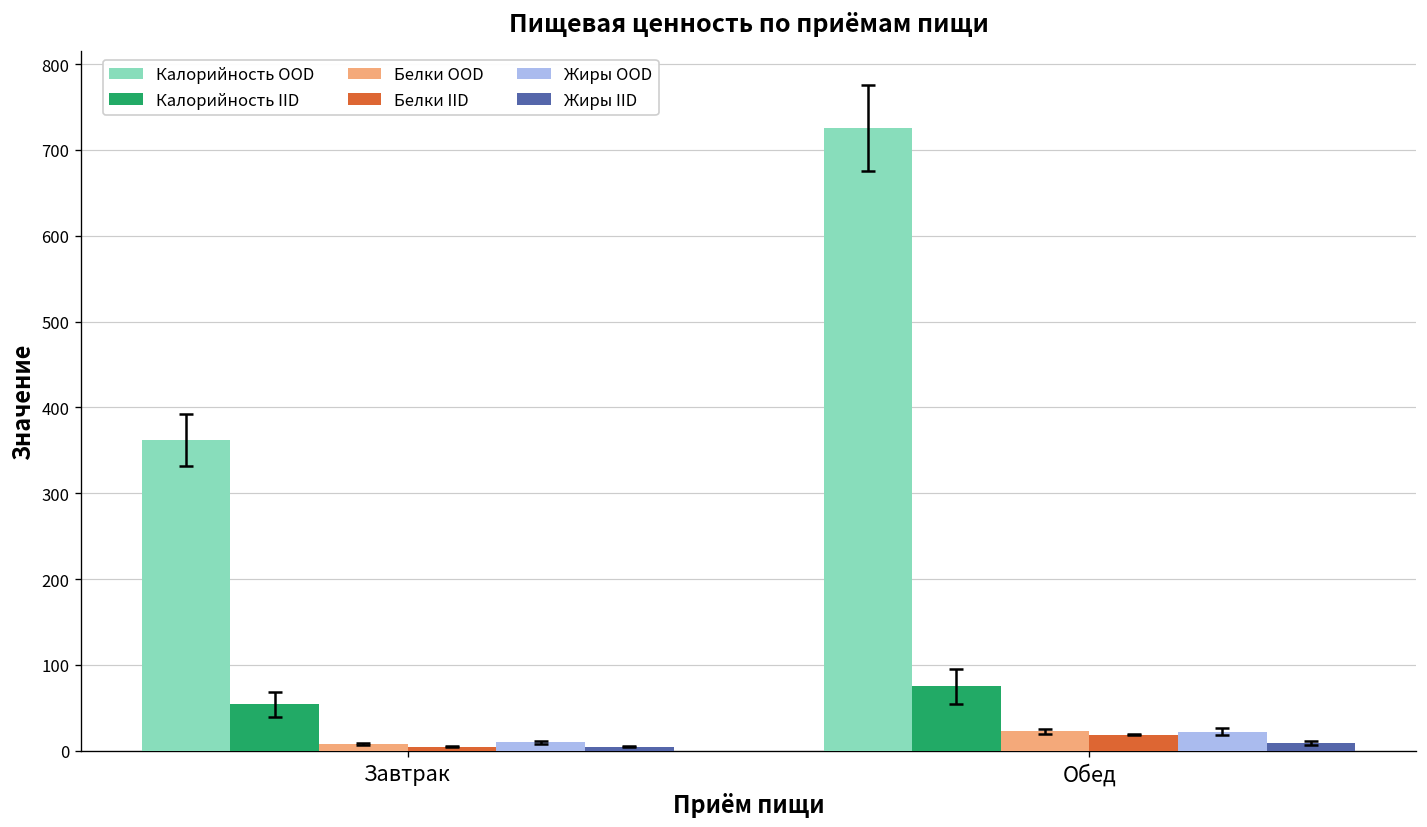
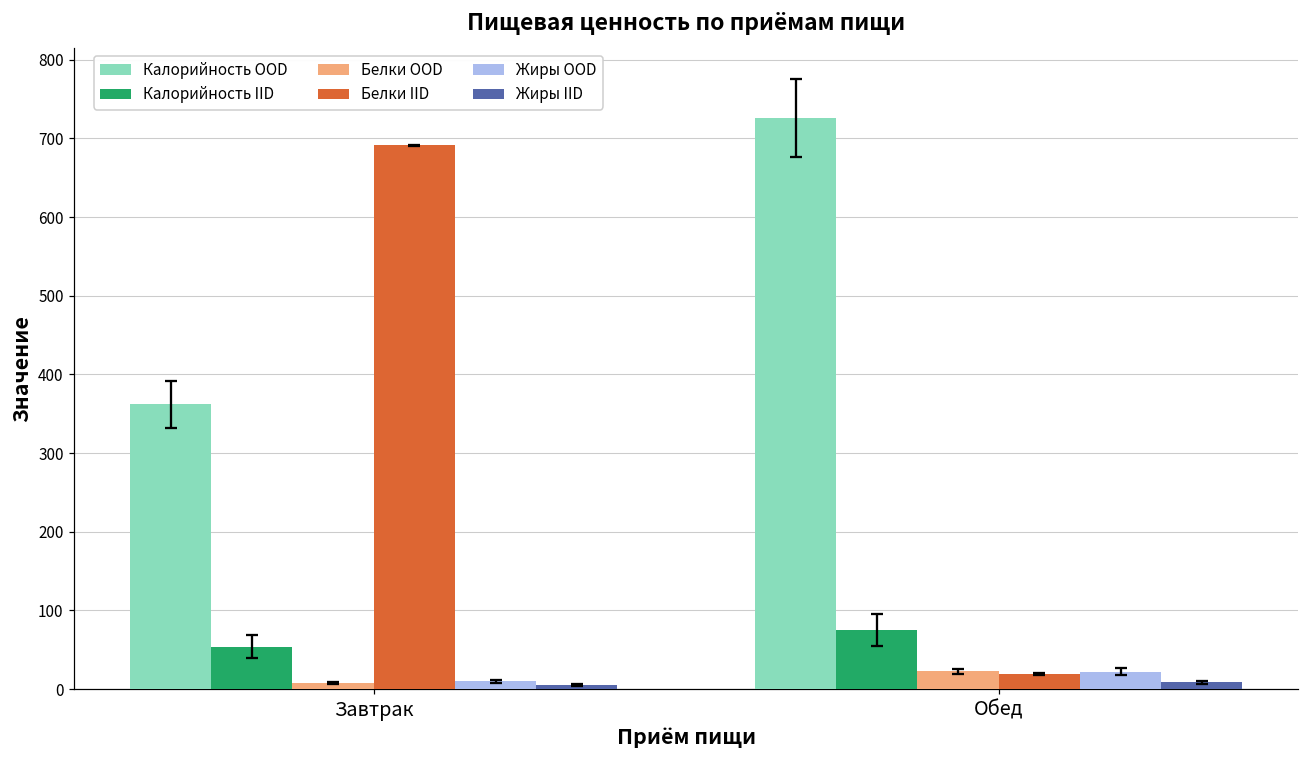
Белки IID, Завтрак: 10 -> 690
